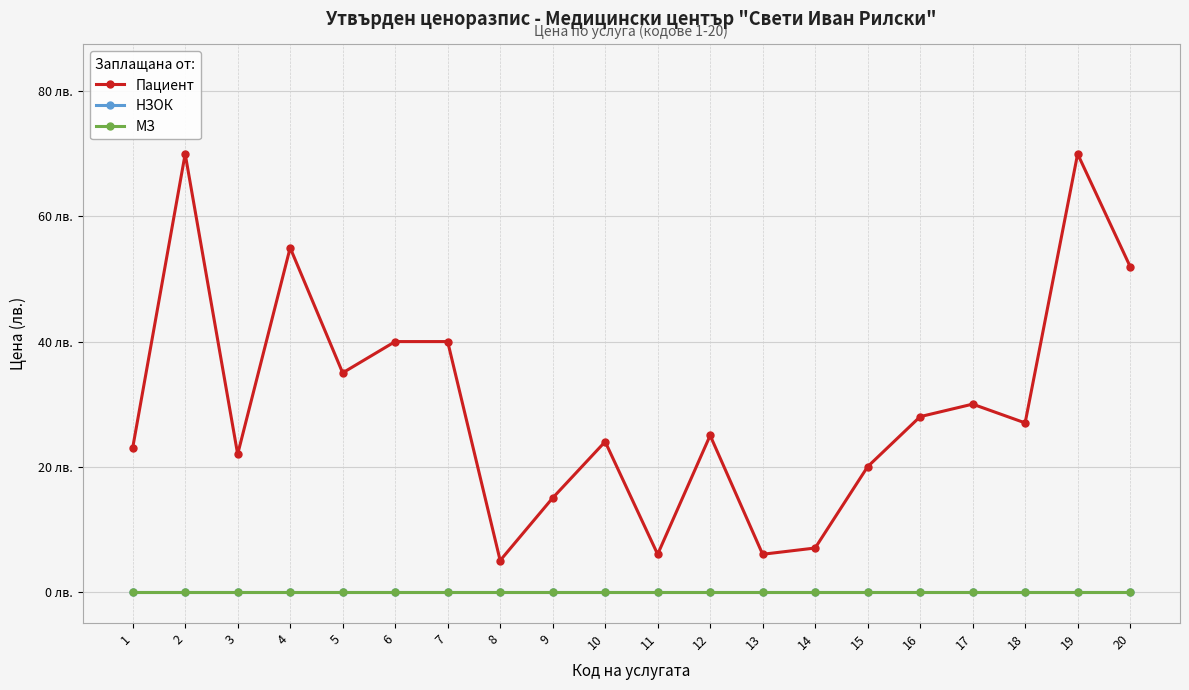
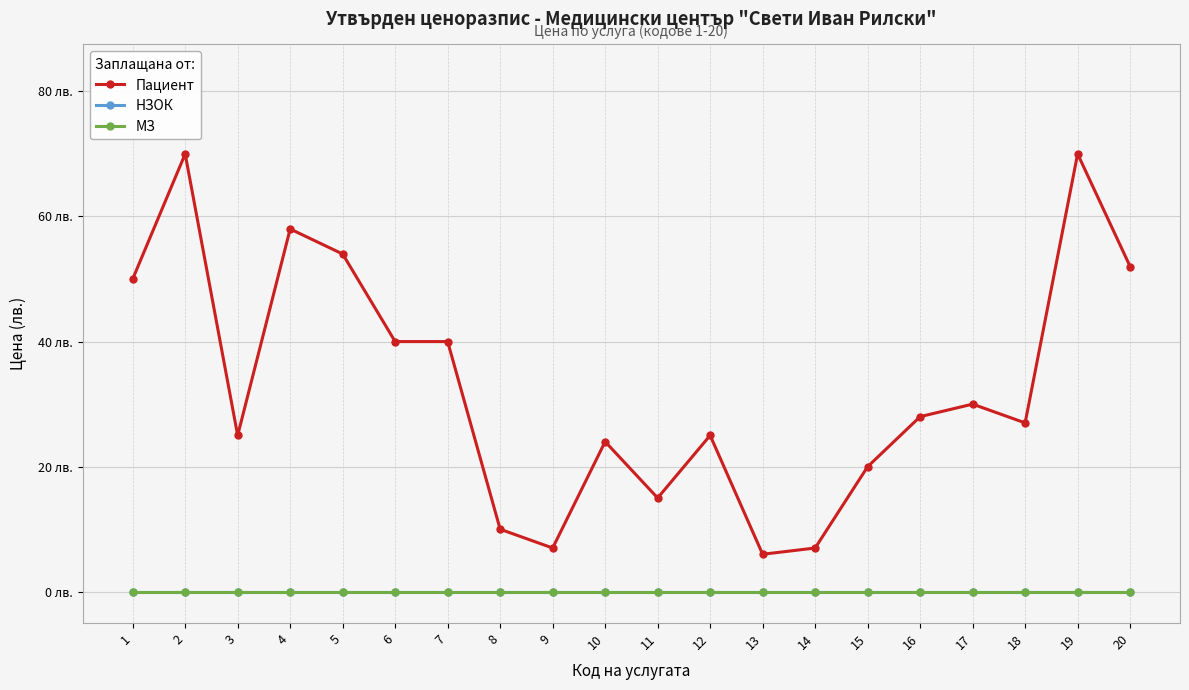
Пациент, 1: 23 лв. -> 50 лв.
Пациент, 3: 22 лв. -> 25 лв.
Пациент, 4: 55 лв. -> 58 лв.
Пациент, 5: 35 лв. -> 54 лв.
Пациент, 8: 5 лв. -> 10 лв.
Пациент, 9: 15 лв. -> 7 лв.
Пациент, 11: 6 лв. -> 15 лв.
